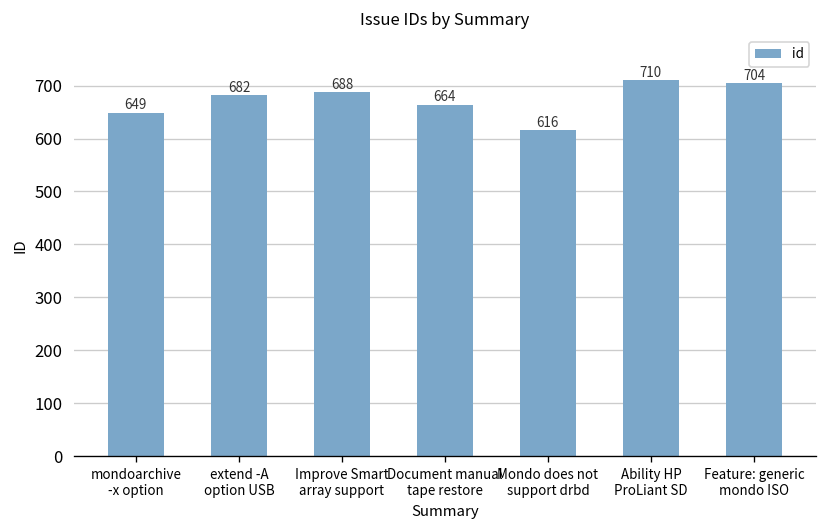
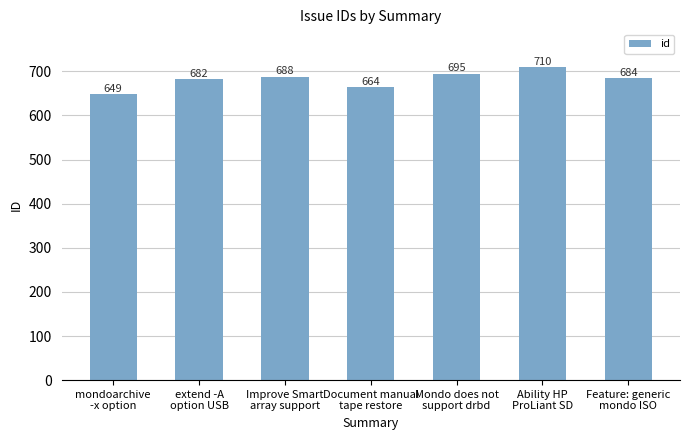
Mondo does not support drbd: 616 -> 695
Feature: generic mondo ISO: 704 -> 684
